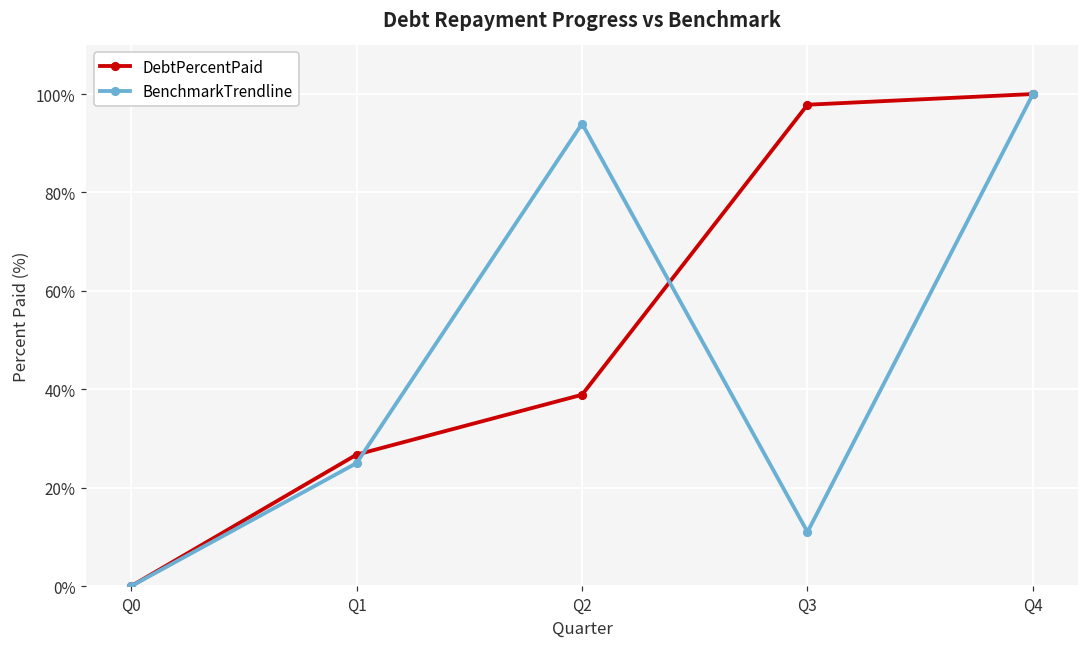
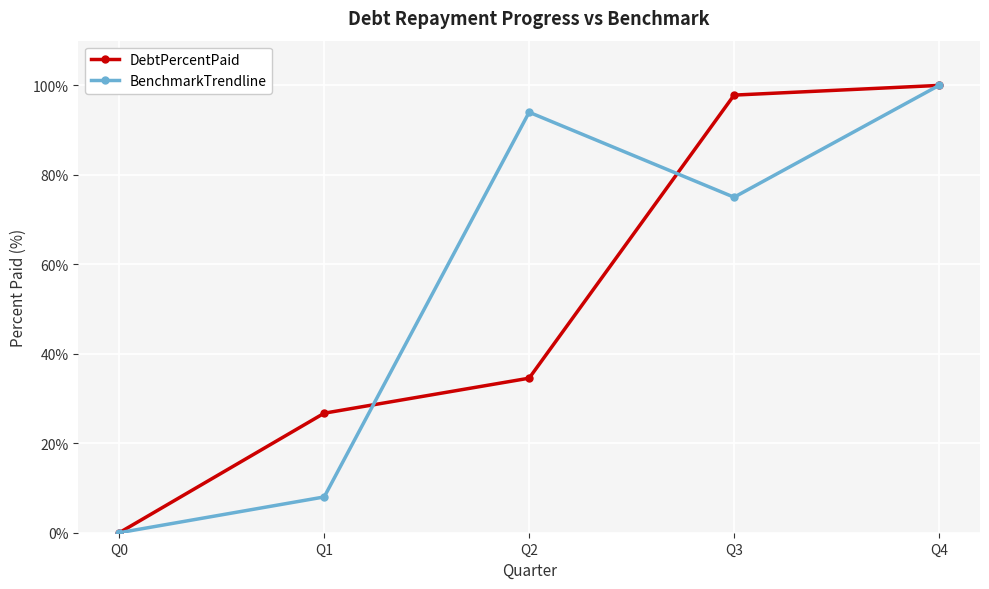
BenchmarkTrendline, Q1: 25% -> 8%
DebtPercentPaid, Q2: 39% -> 35%
BenchmarkTrendline, Q3: 11% -> 75%
